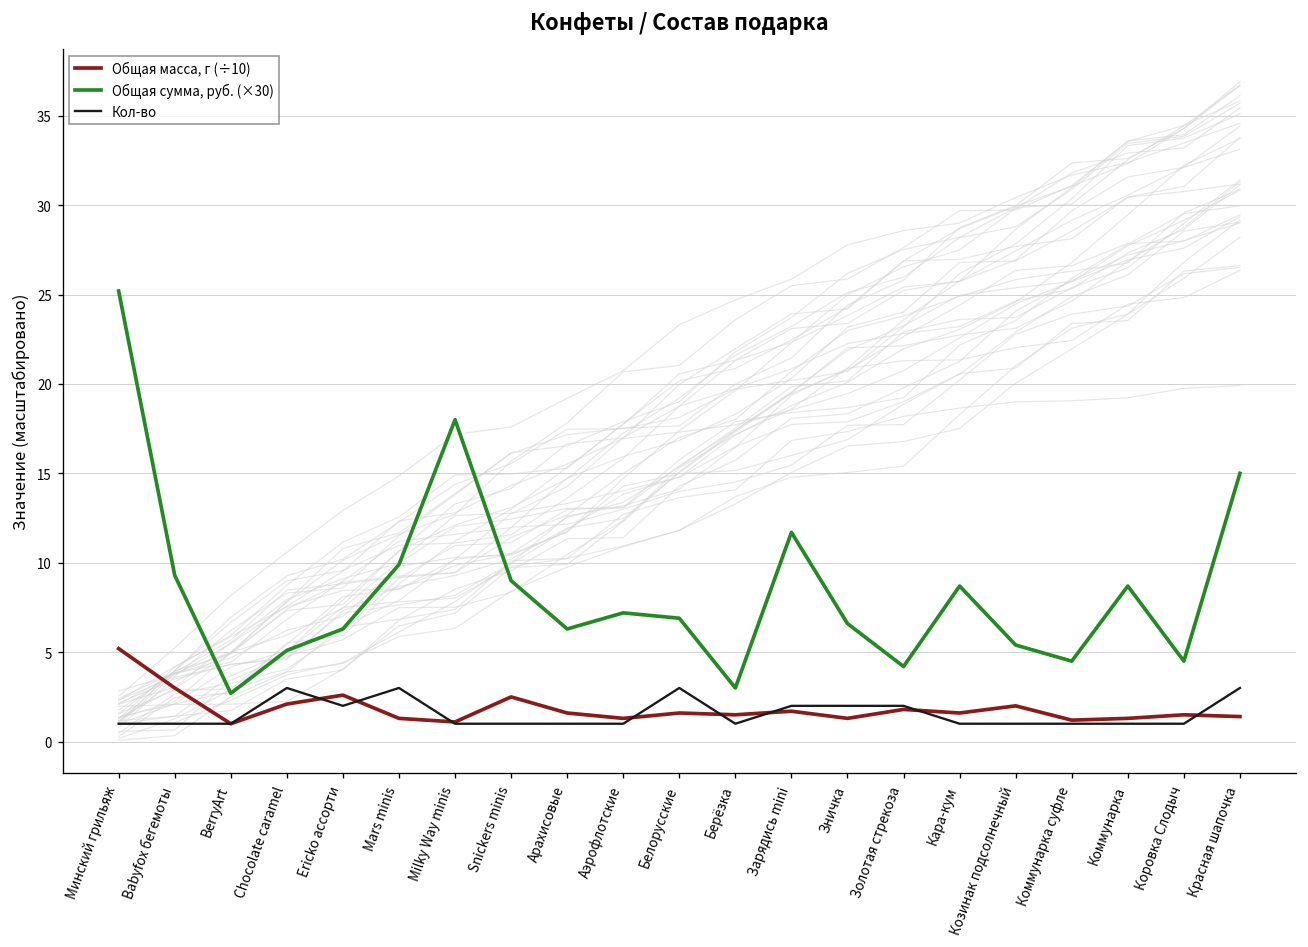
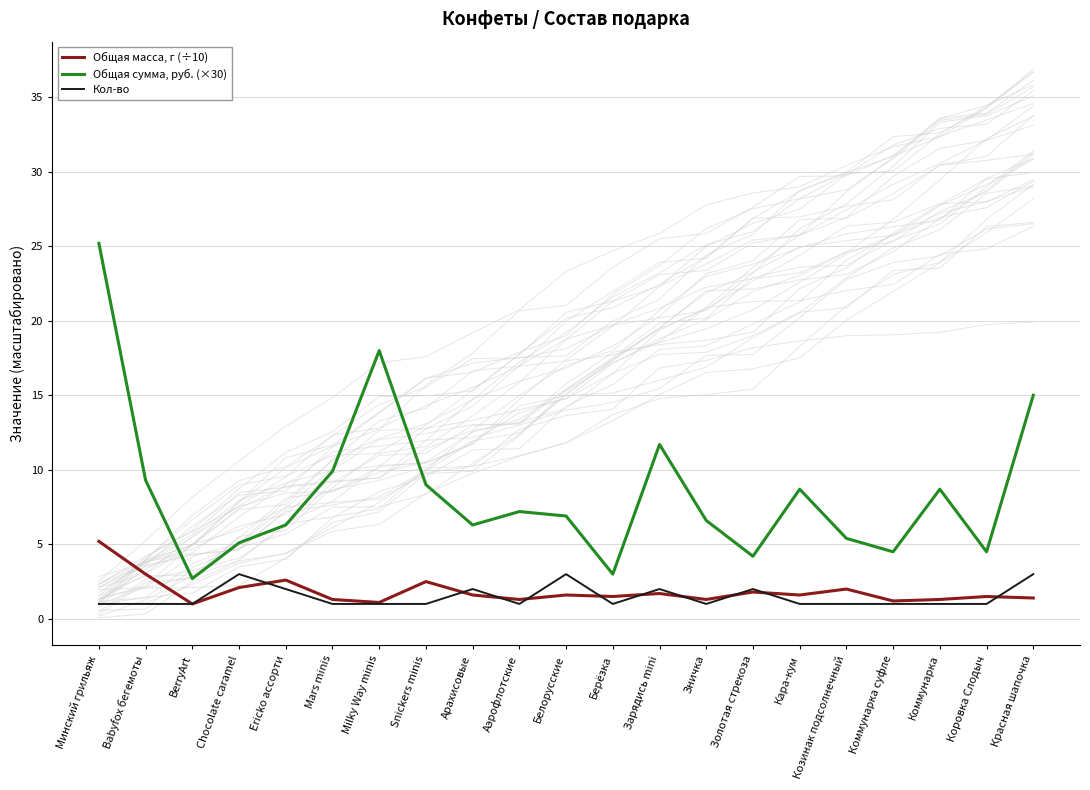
Кол-во, Mars minis: 3 -> 1
Кол-во, Арахисовые: 1 -> 2
Кол-во, Зничка: 2 -> 1
